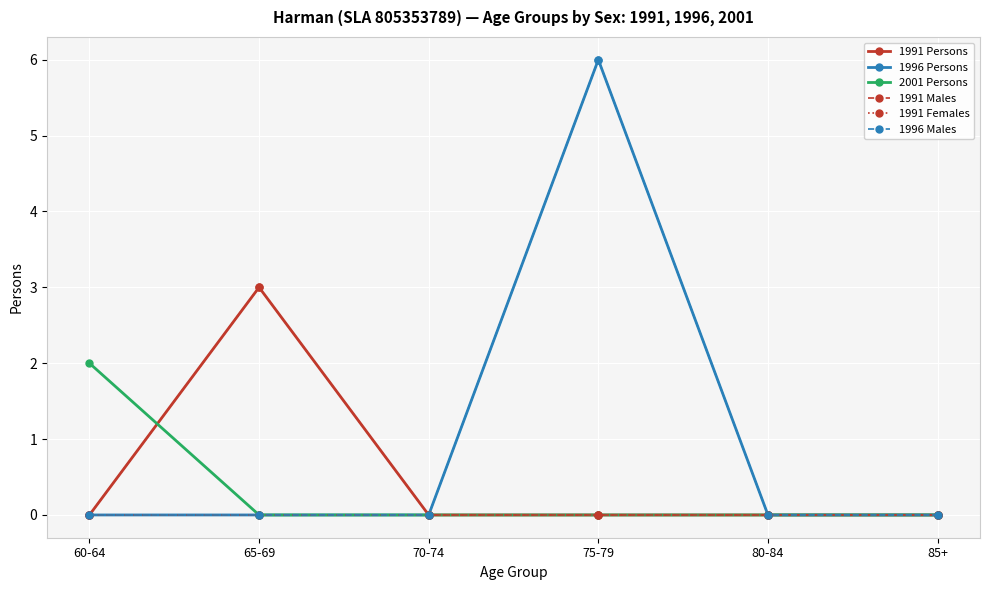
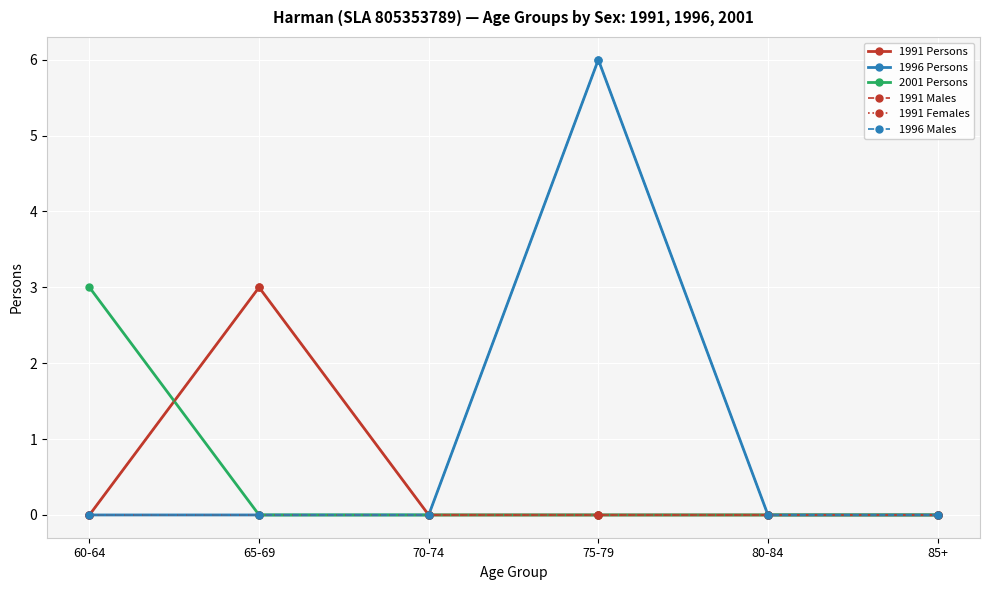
2001 Persons, 60-64: 2 -> 3
